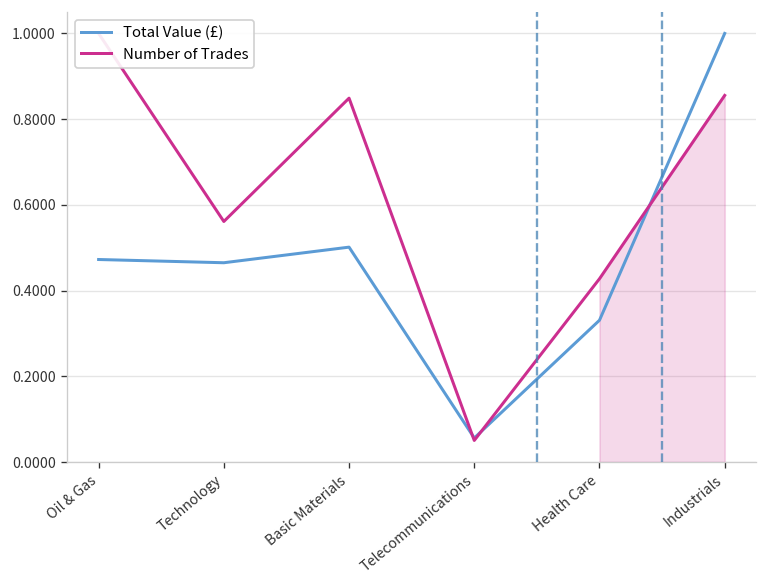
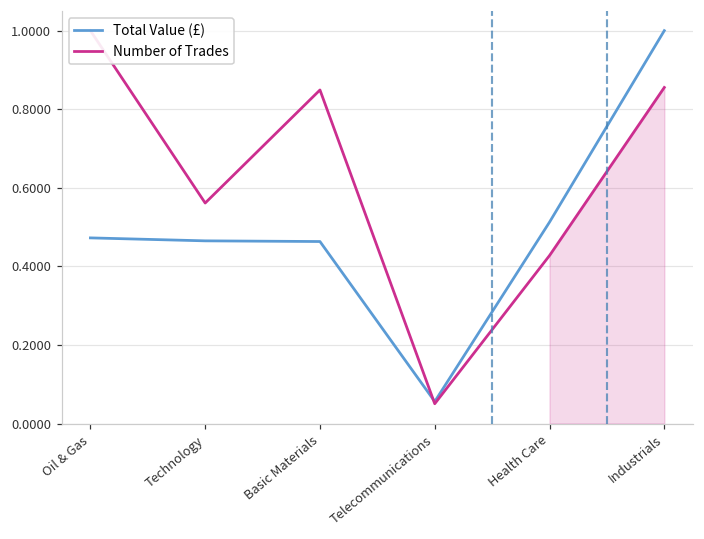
Total Value (£), Basic Materials: 0.50 -> 0.46
Total Value (£), Health Care: 0.33 -> 0.51
